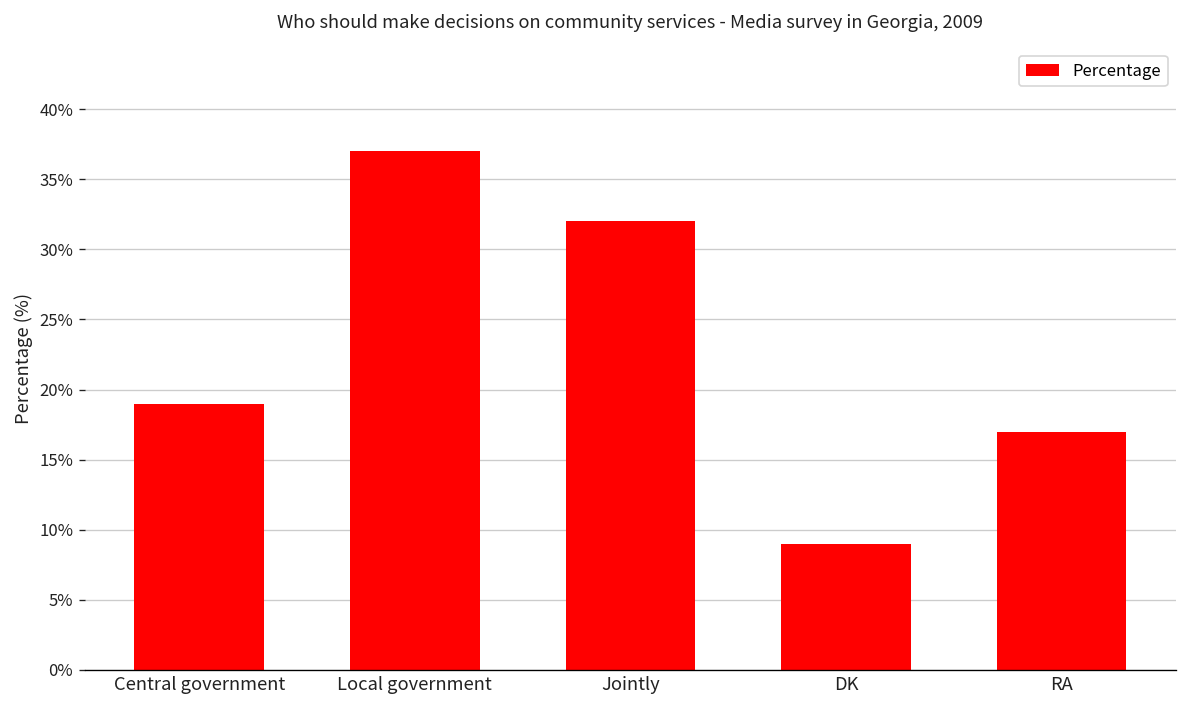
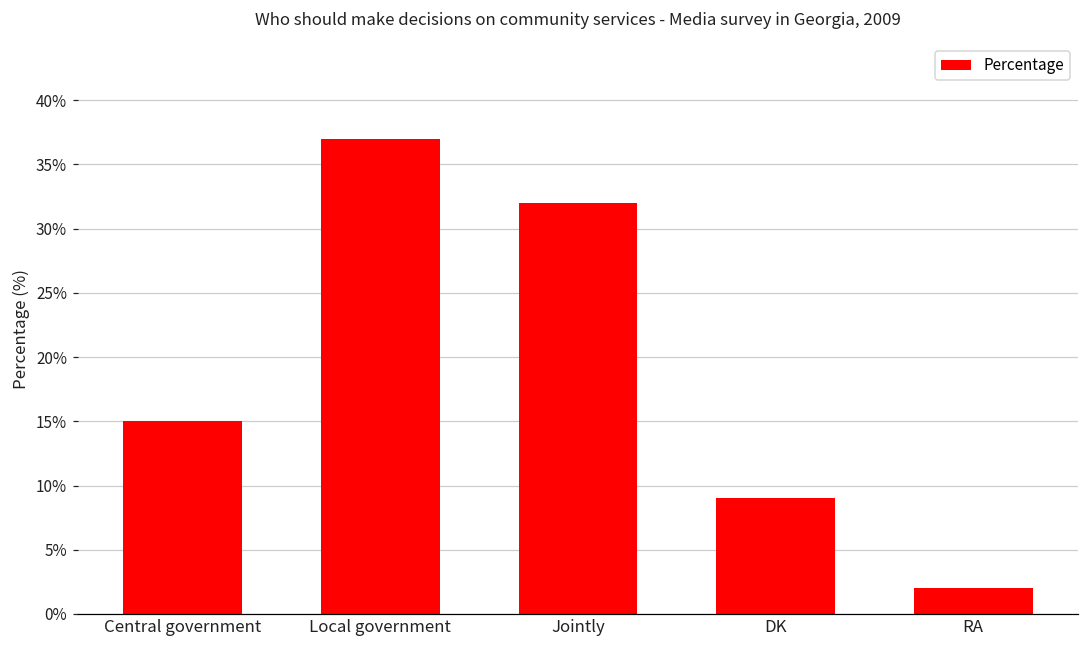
Central government: 19% -> 15%
RA: 17% -> 2%
